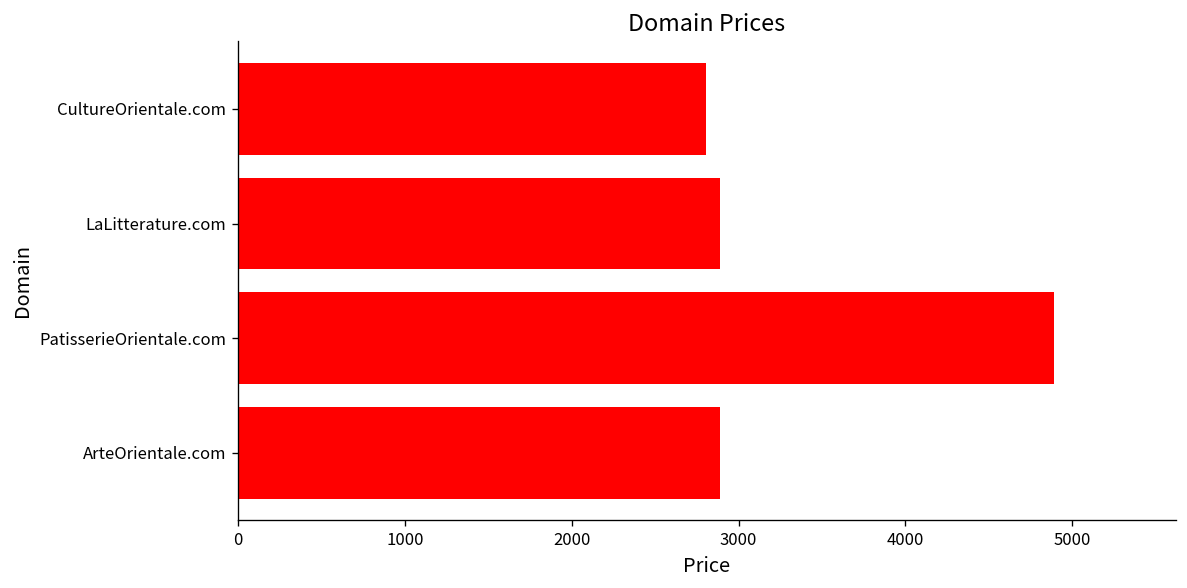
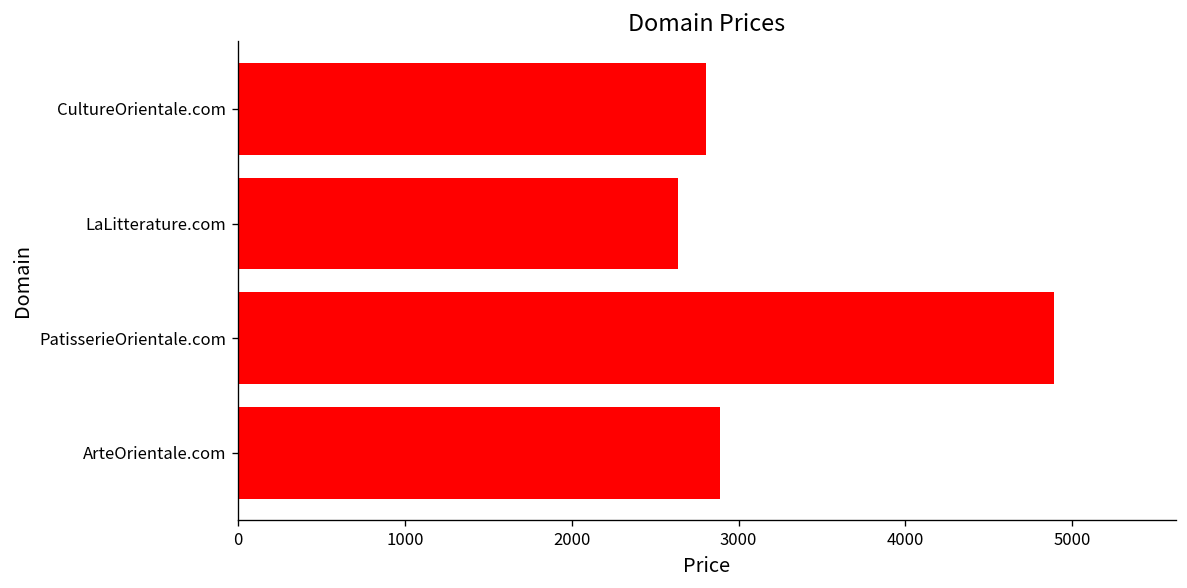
LaLitterature.com: 2890 -> 2640
